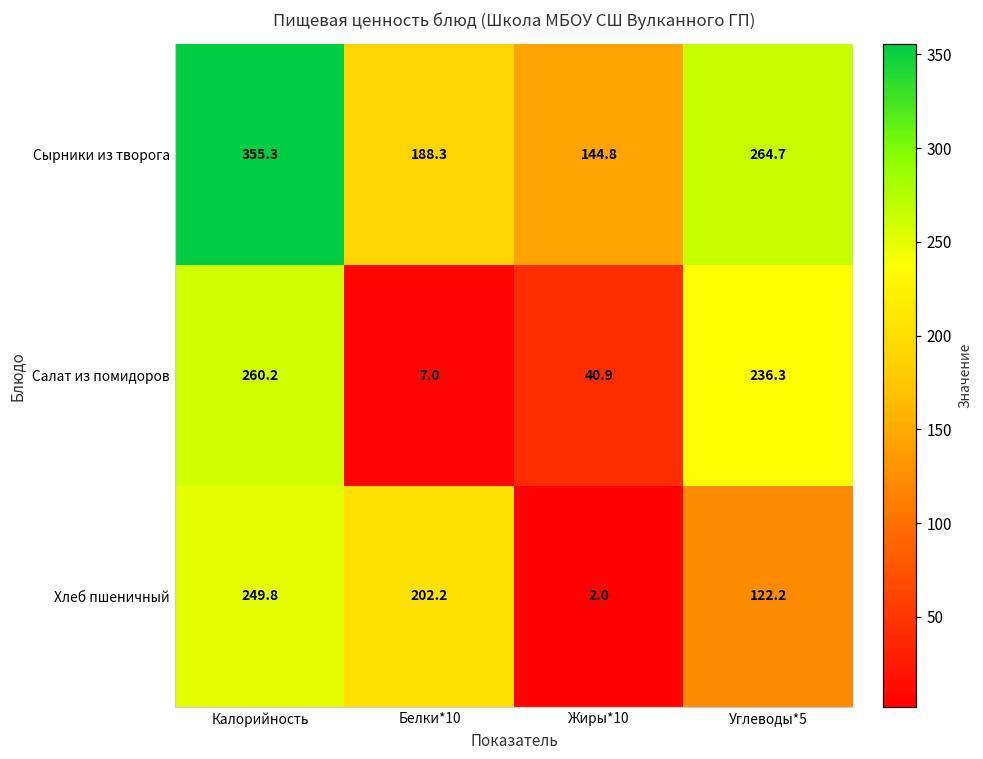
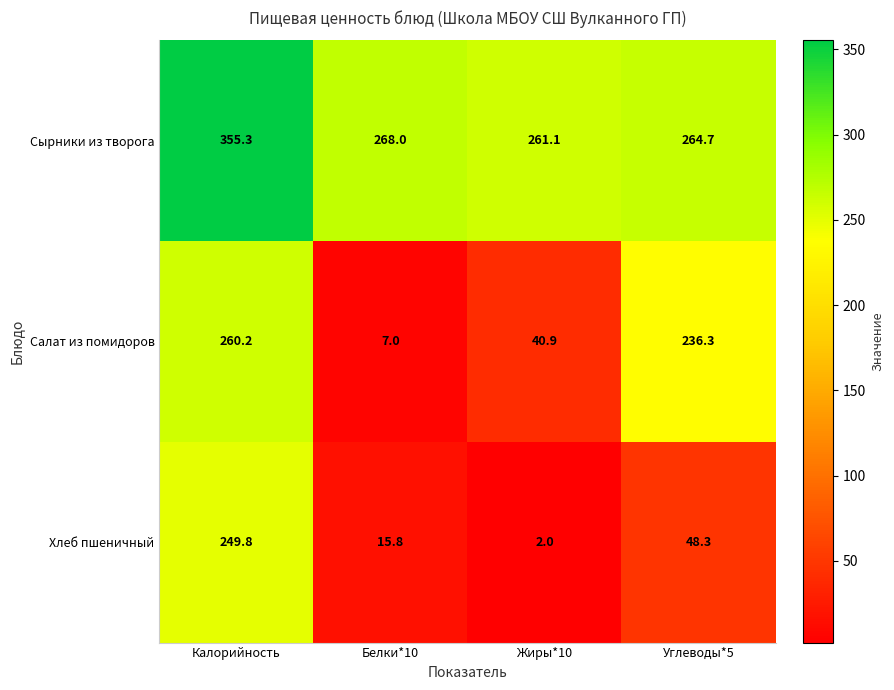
Сырники из творога, Белки*10: 188.3 -> 268.0
Сырники из творога, Жиры*10: 144.8 -> 261.1
Хлеб пшеничный, Белки*10: 202.2 -> 15.8
Хлеб пшеничный, Углеводы*5: 122.2 -> 48.3
